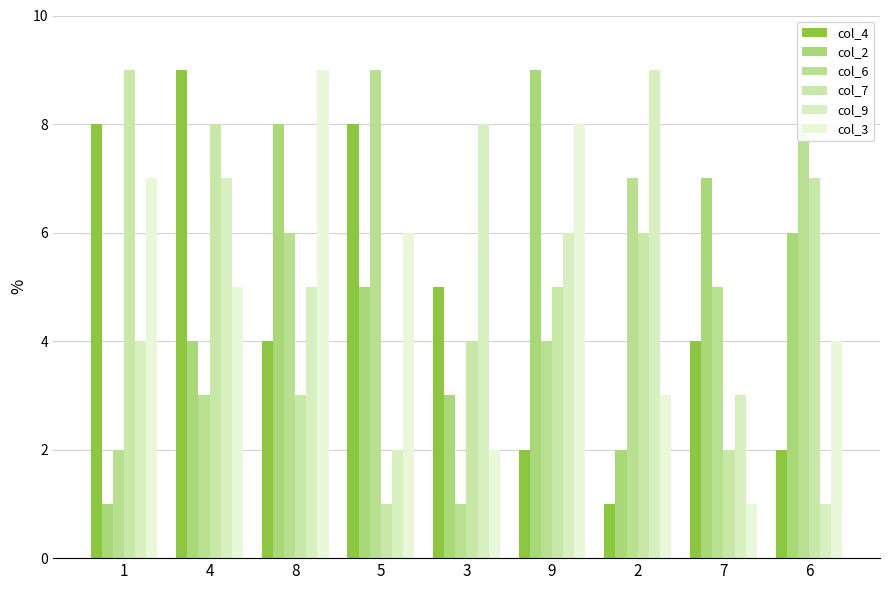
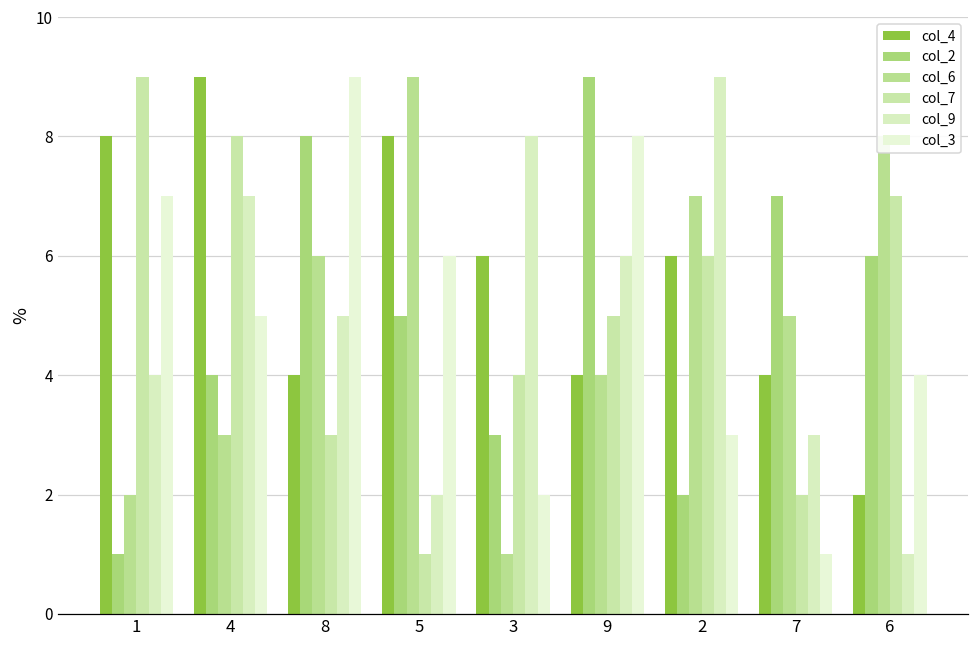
col_4, 3: 5 -> 6
col_4, 9: 2 -> 4
col_4, 2: 1 -> 6
